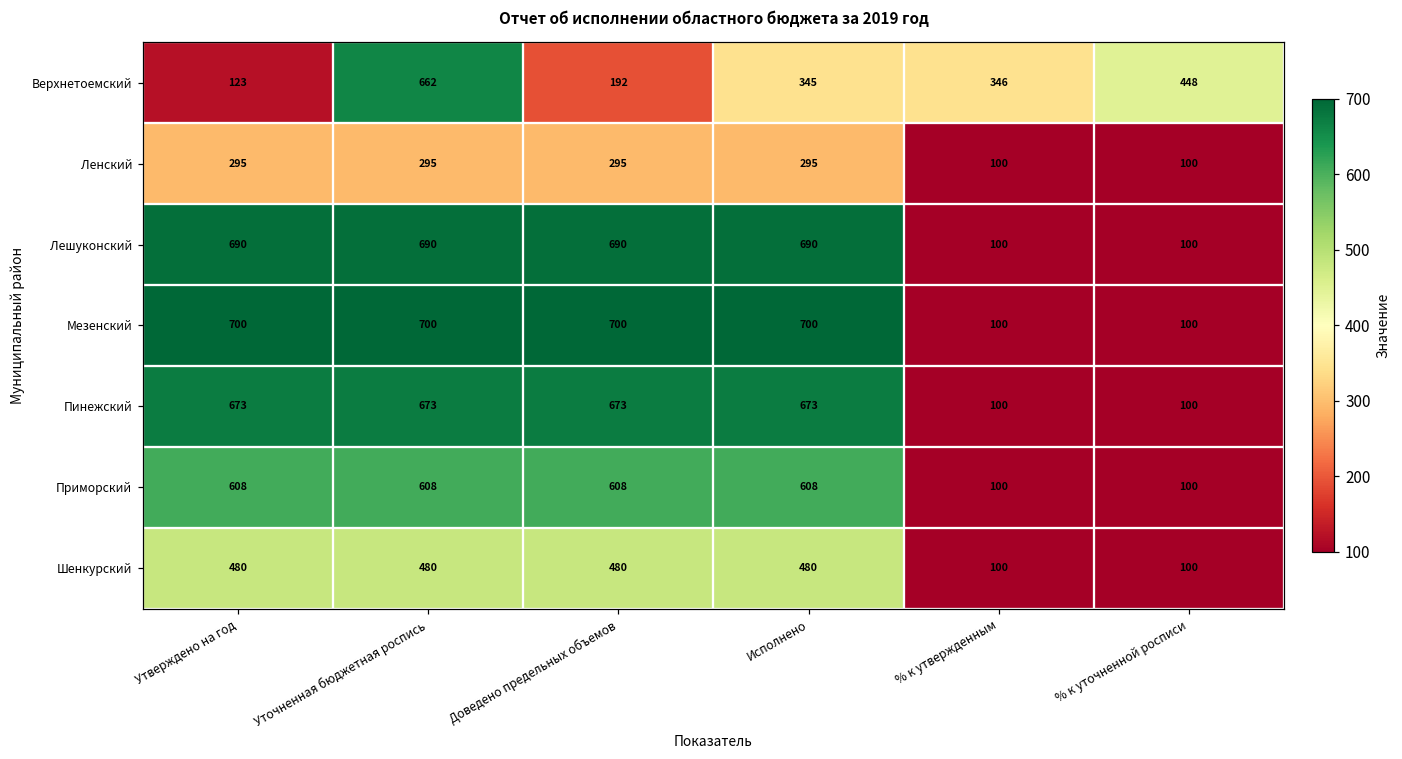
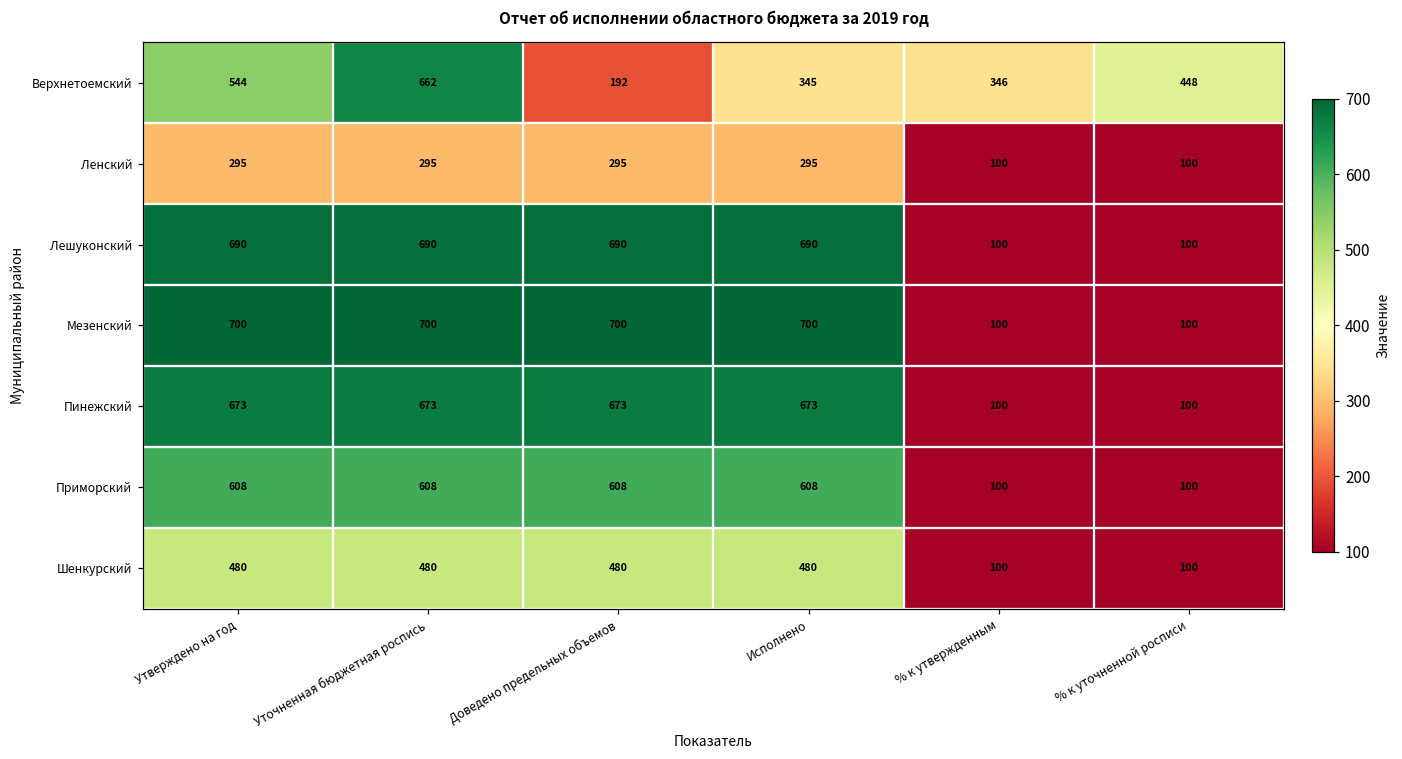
Верхнетоемский, Утверждено на год: 123 -> 544
